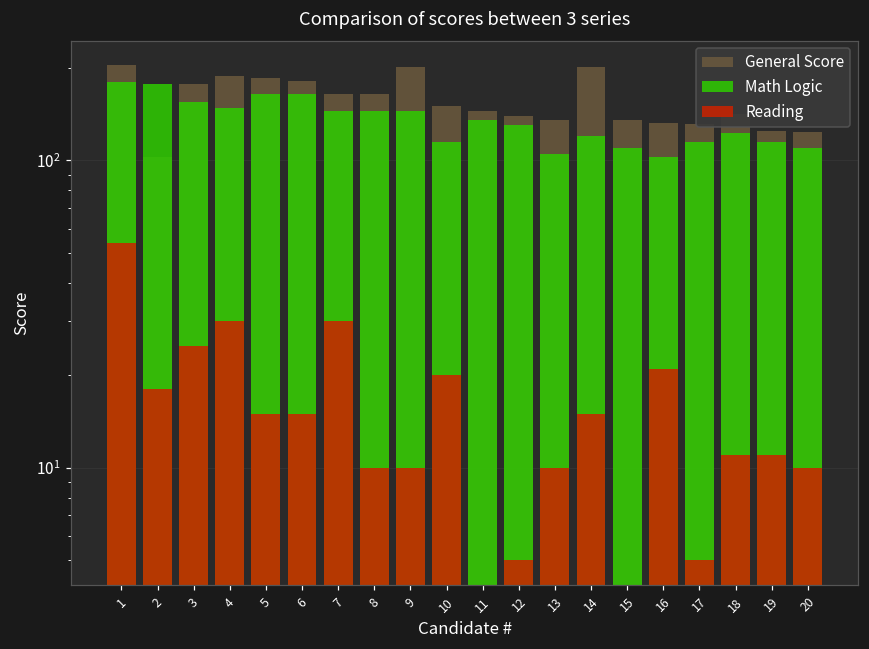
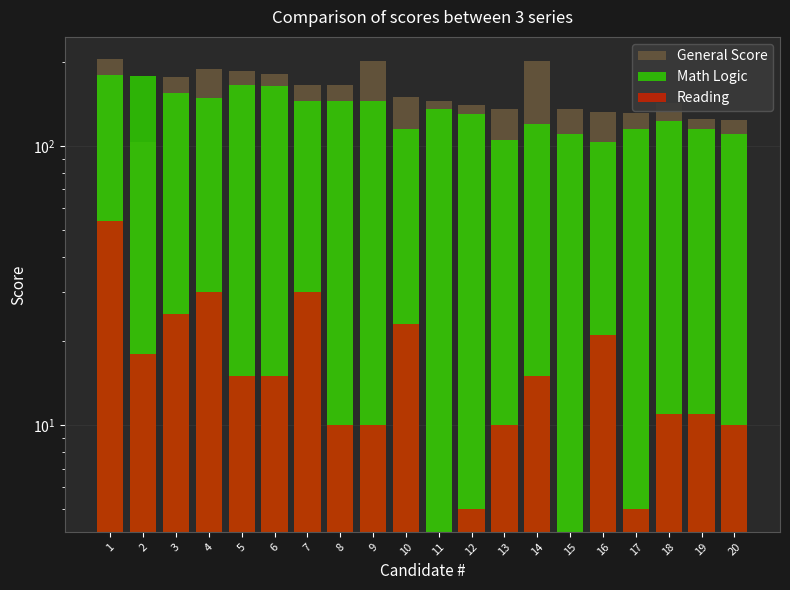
Reading, 10: 20 -> 23
